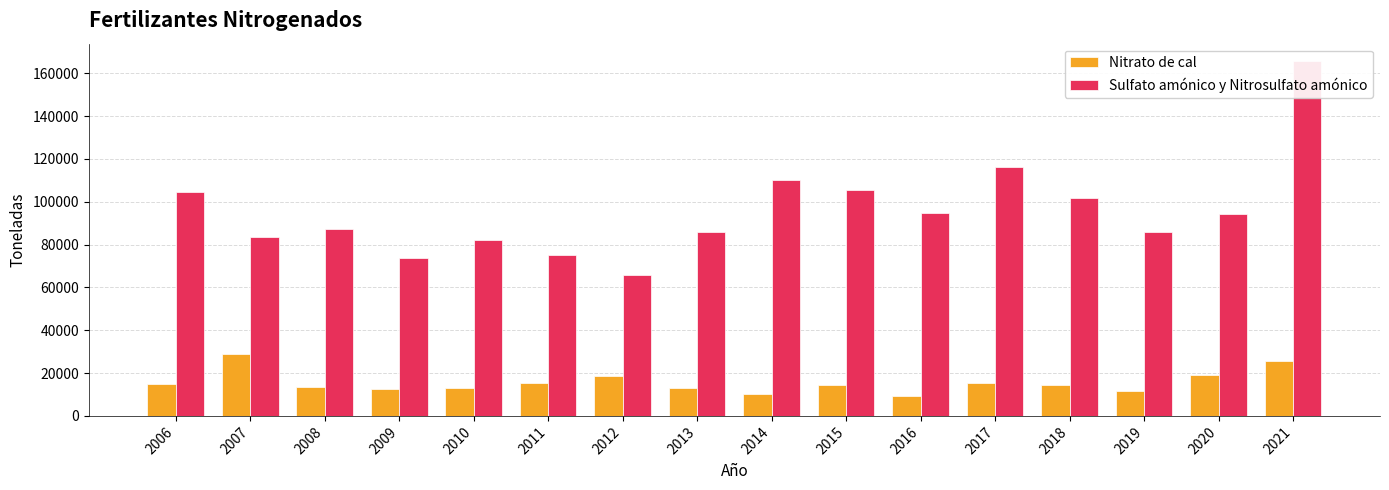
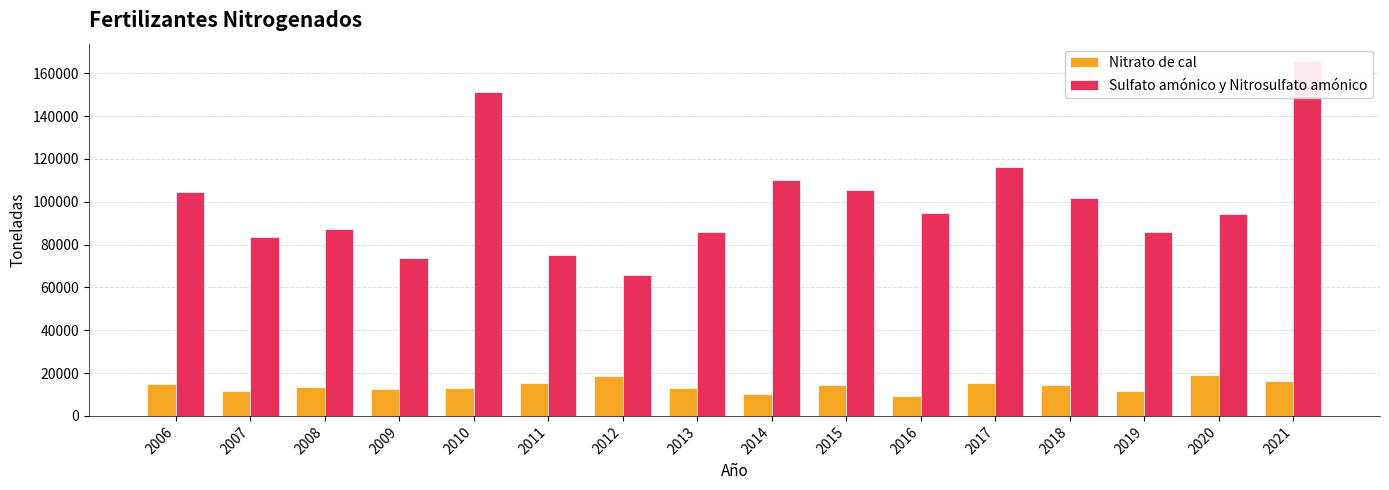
Nitrato de cal, 2007: 29000 -> 12000
Sulfato amónico y Nitrosulfato amónico, 2010: 82000 -> 151000
Nitrato de cal, 2021: 25000 -> 17000
